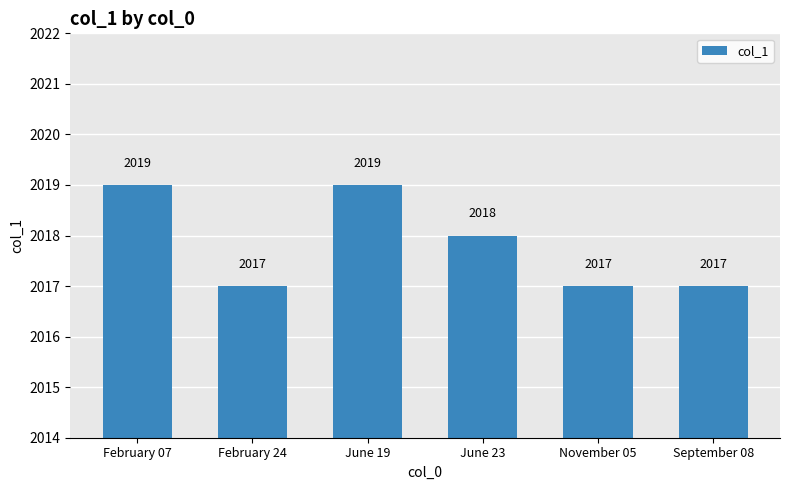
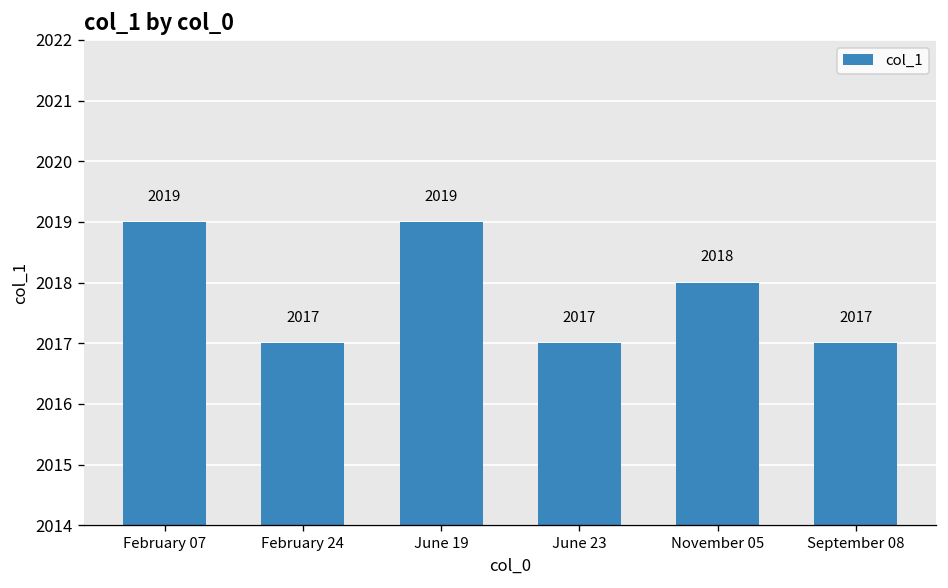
June 23: 2018 -> 2017
November 05: 2017 -> 2018
